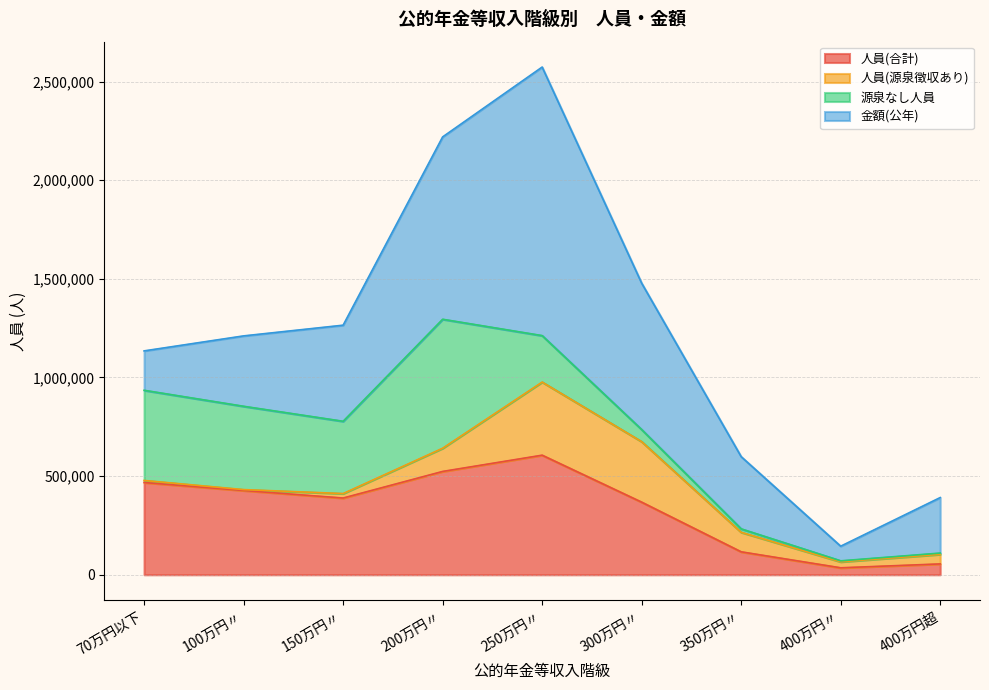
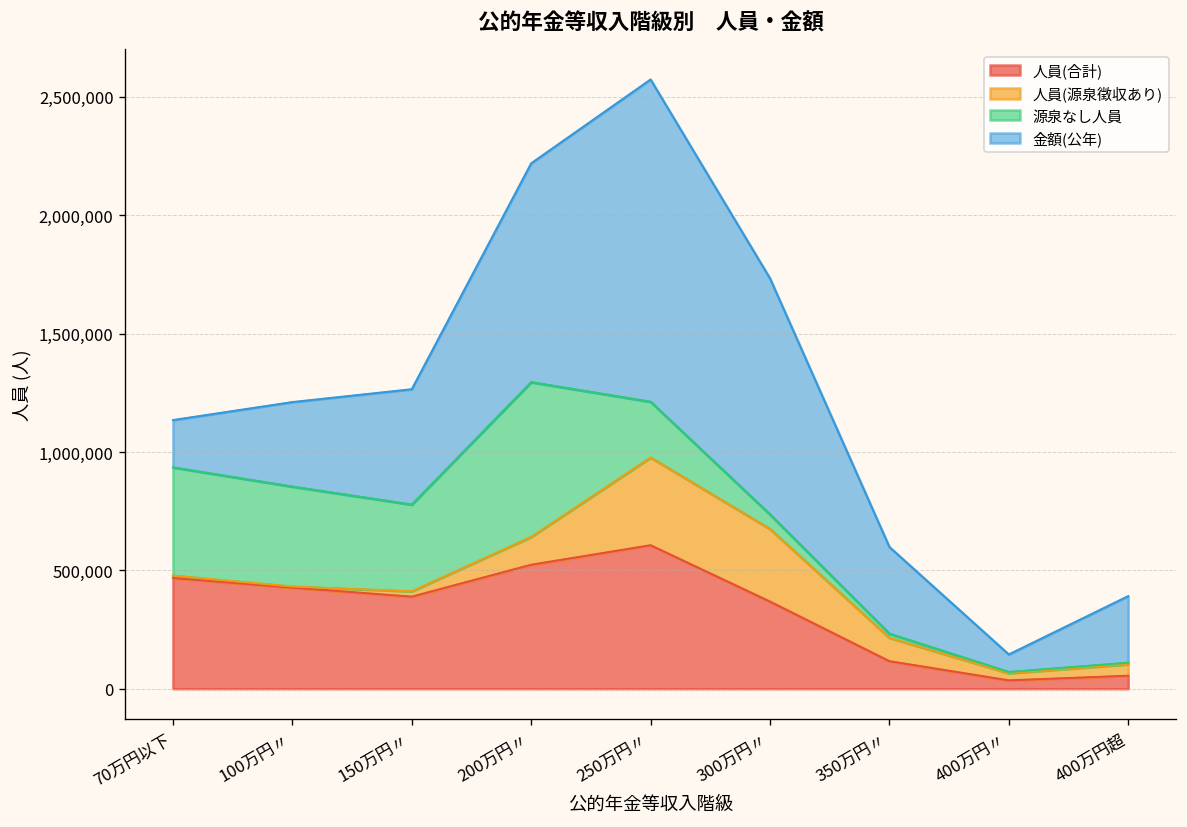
金額(公年), 300万円〃: 740,000 -> 1,000,000
